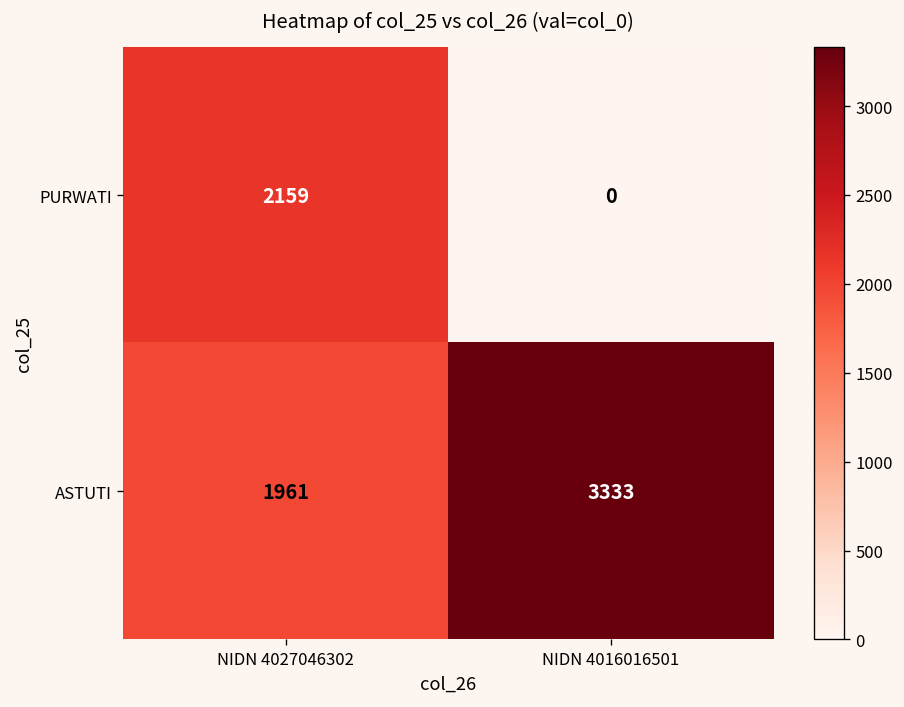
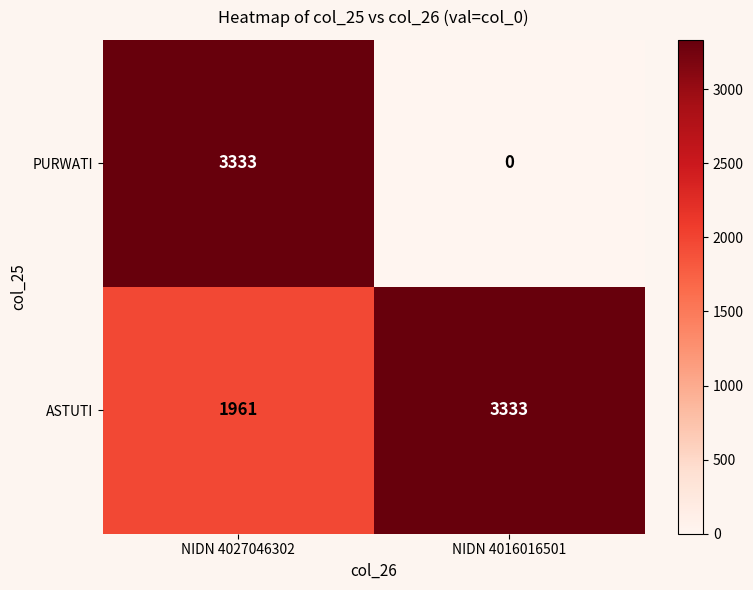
PURWATI, NIDN 4027046302: 2159 -> 3333
